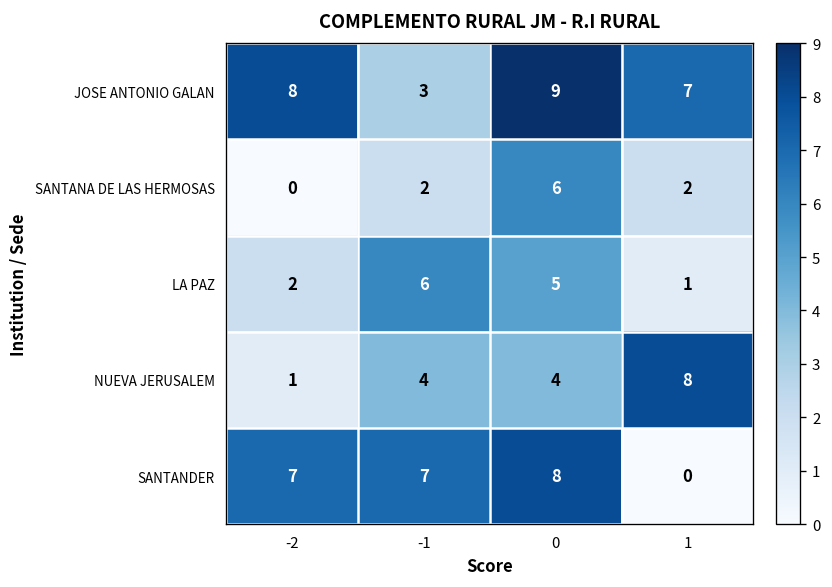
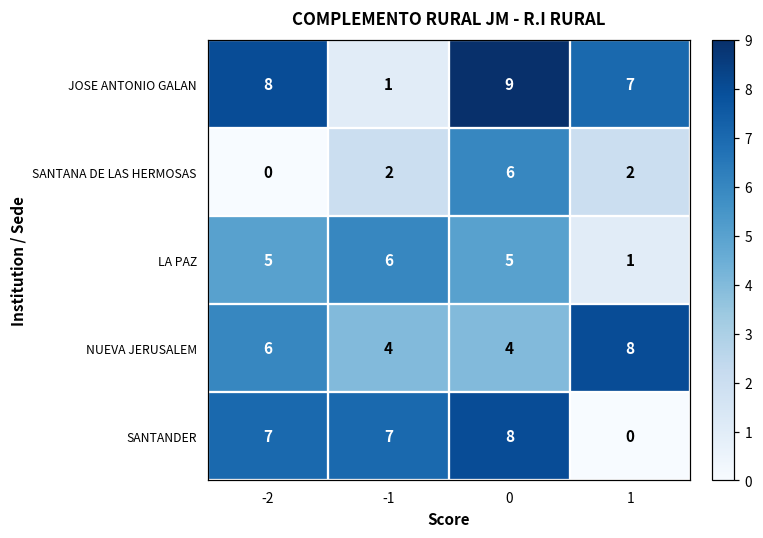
JOSE ANTONIO GALAN, -1: 3 -> 1
LA PAZ, -2: 2 -> 5
NUEVA JERUSALEM, -2: 1 -> 6
